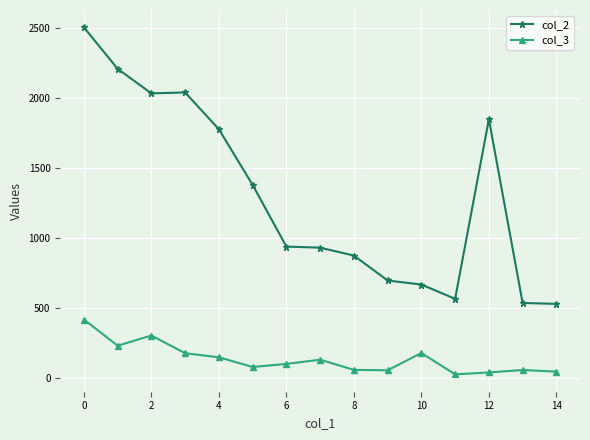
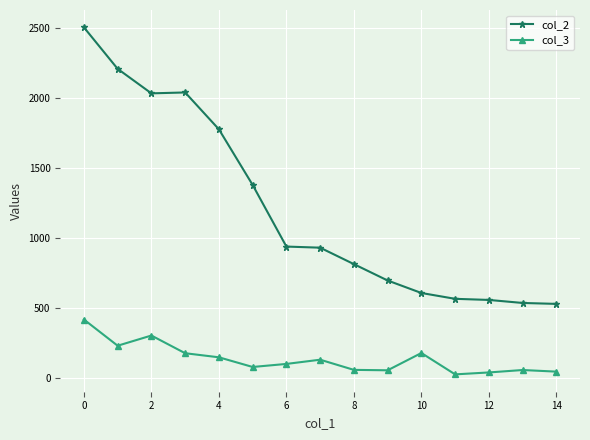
col_2, 8: 870 -> 810
col_2, 10: 660 -> 600
col_2, 12: 1850 -> 550
